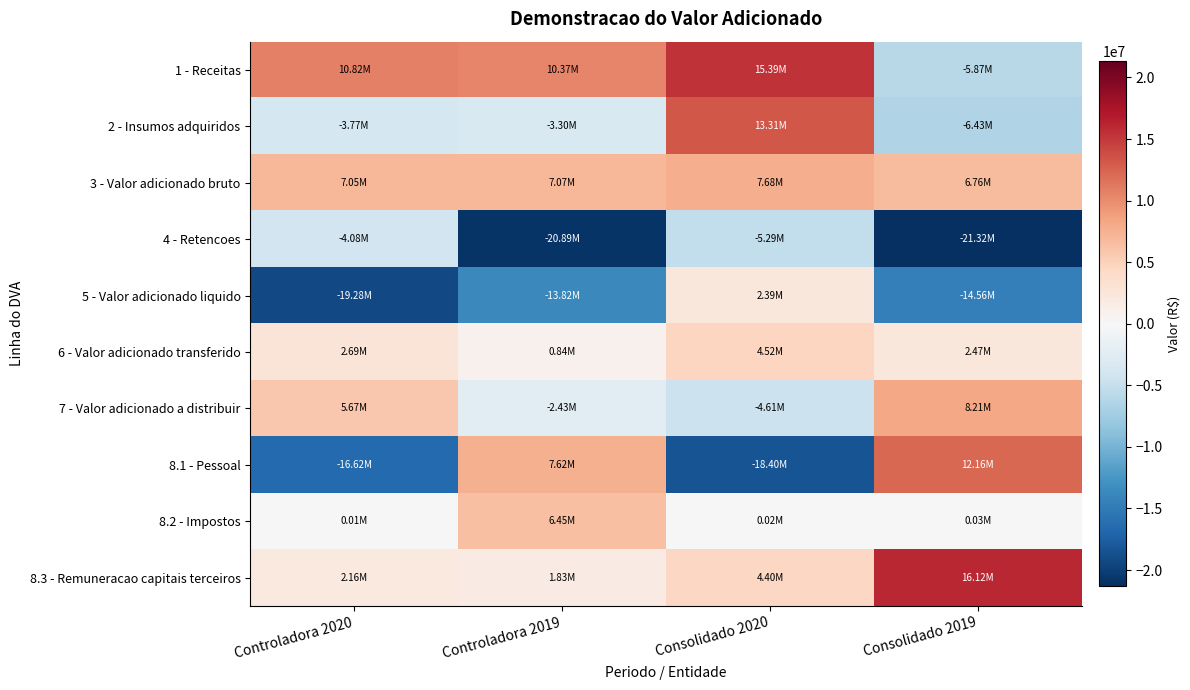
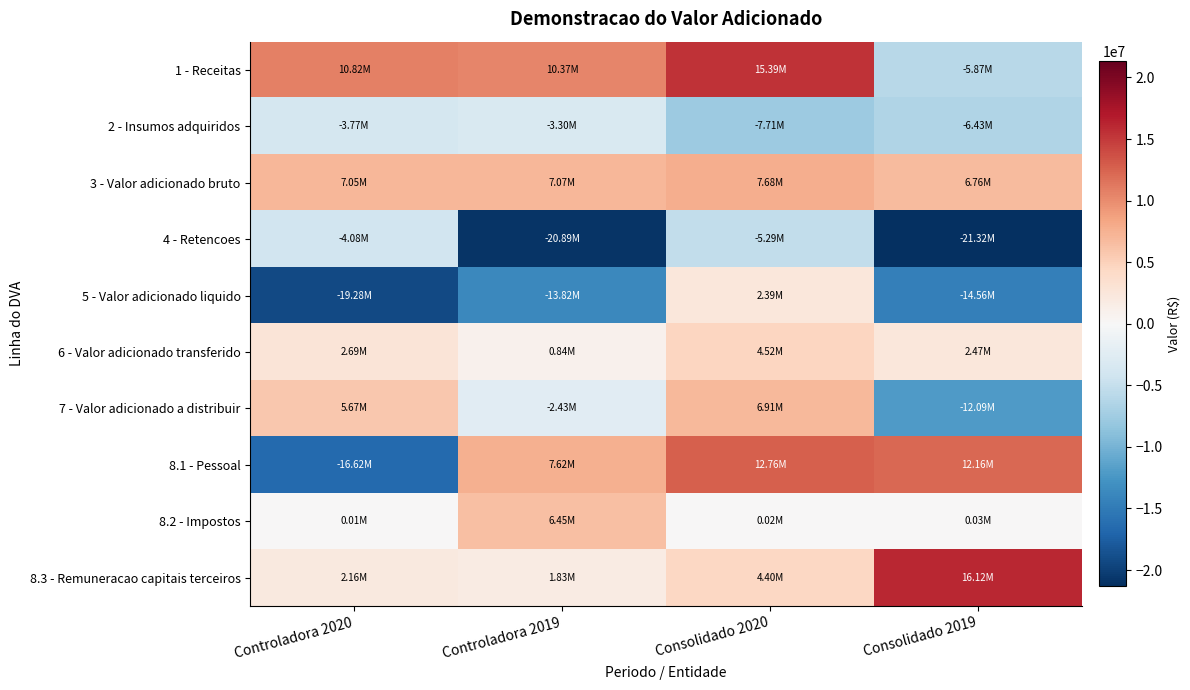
2 - Insumos adquiridos, Consolidado 2020: 13.31M -> -7.71M
7 - Valor adicionado a distribuir, Consolidado 2020: -4.61M -> 6.91M
7 - Valor adicionado a distribuir, Consolidado 2019: 8.21M -> -12.09M
8.1 - Pessoal, Consolidado 2020: -18.40M -> 12.76M
